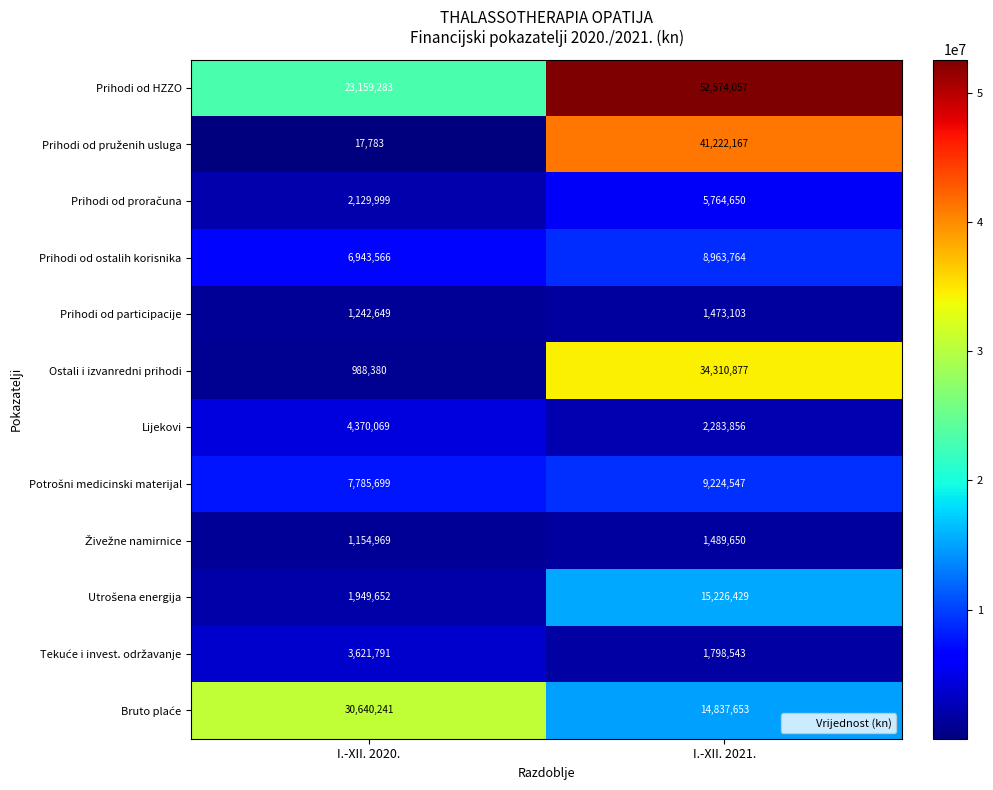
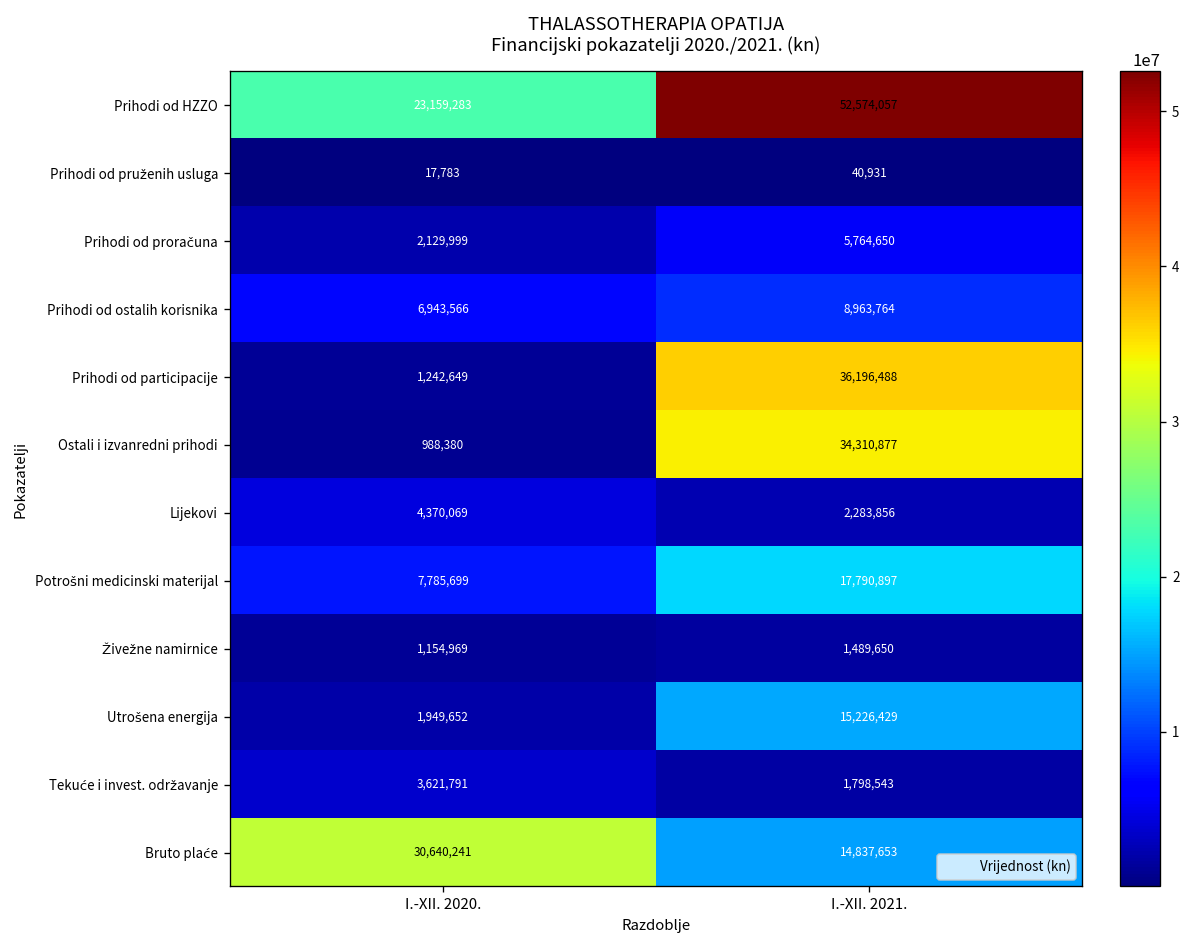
Prihodi od pruženih usluga, I.-XII. 2021.: 41,222,167 -> 40,931
Prihodi od participacije, I.-XII. 2021.: 1,473,103 -> 36,196,488
Potrošni medicinski materijal, I.-XII. 2021.: 9,224,547 -> 17,790,897
